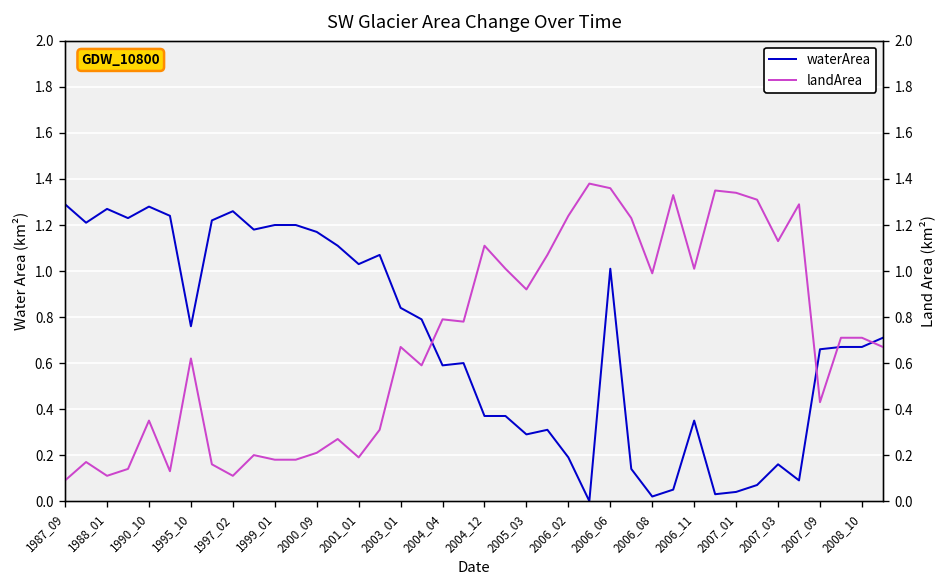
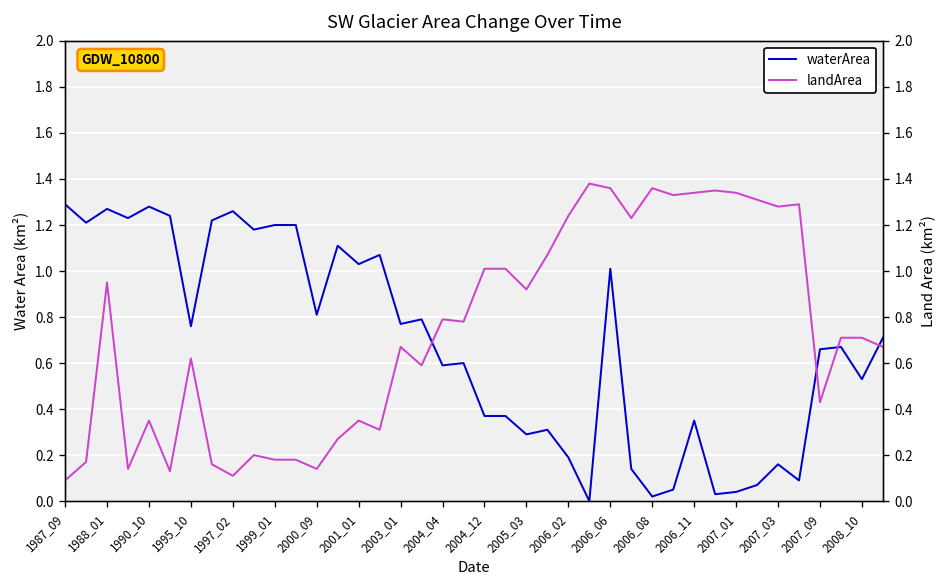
waterArea, 2000_09: 1.17 -> 0.81
waterArea, 2003_01: 0.84 -> 0.77
waterArea, 2008_10: 0.67 -> 0.53
landArea, 1988_01: 0.11 -> 0.95
landArea, 2000_09: 0.21 -> 0.14
landArea, 2001_01: 0.19 -> 0.35
landArea, 2004_12: 1.11 -> 1.01
landArea, 2006_08: 0.99 -> 1.36
landArea, 2006_11: 1.01 -> 1.34
landArea, 2007_03: 1.13 -> 1.28
